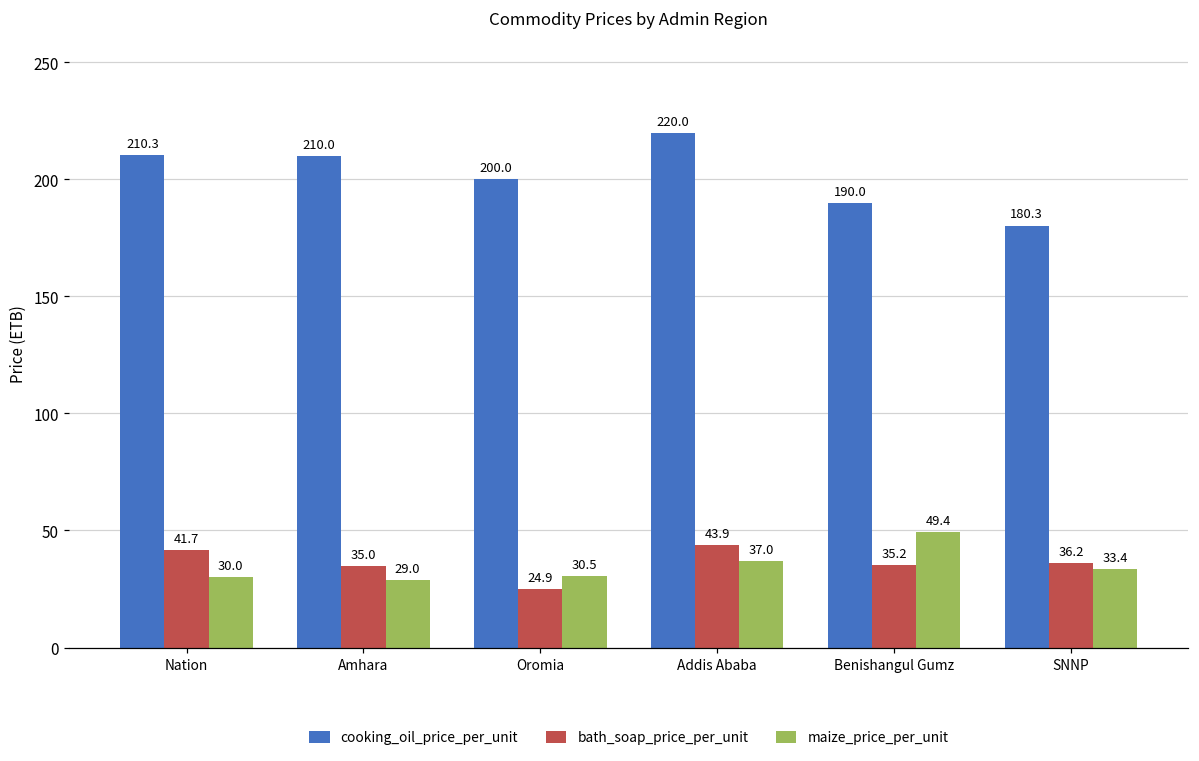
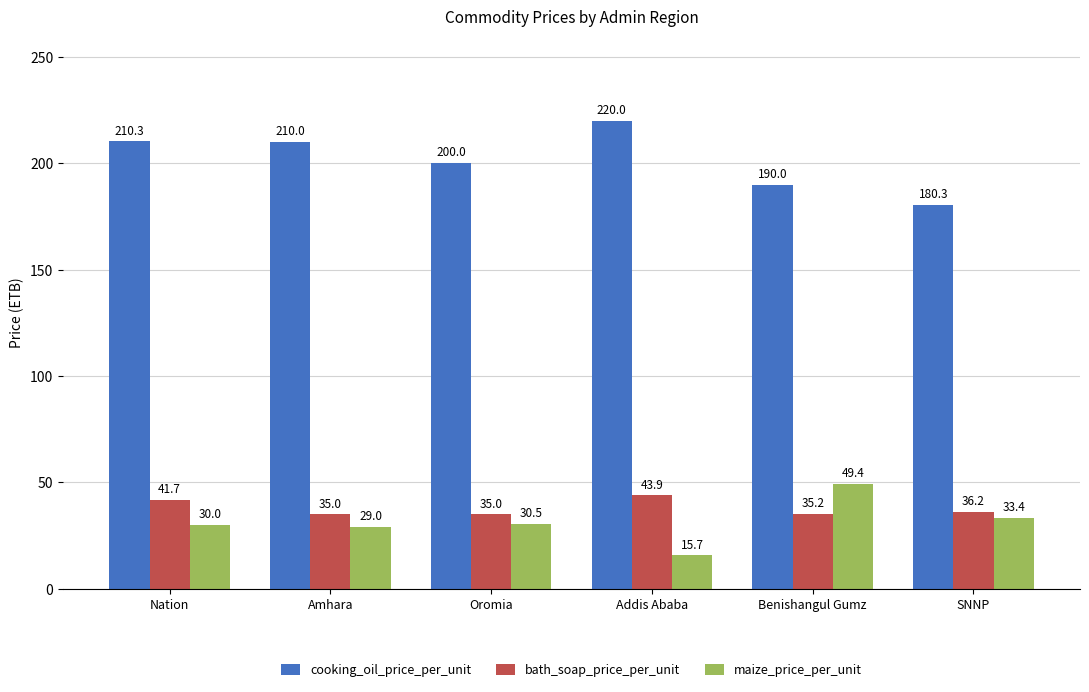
bath_soap_price_per_unit, Oromia: 24.9 -> 35.0
maize_price_per_unit, Addis Ababa: 37.0 -> 15.7
